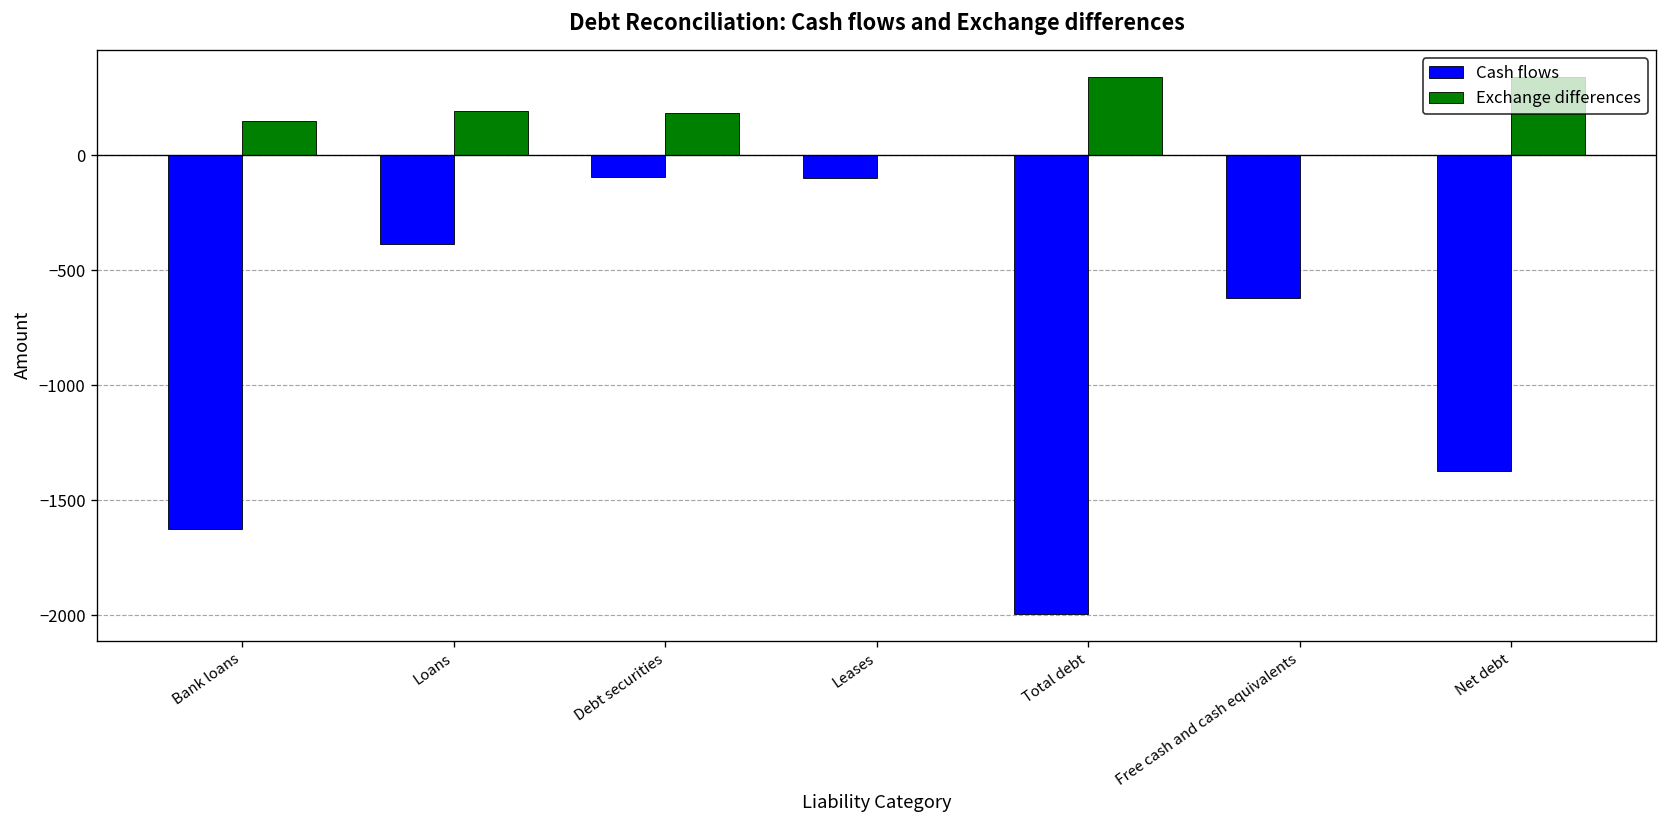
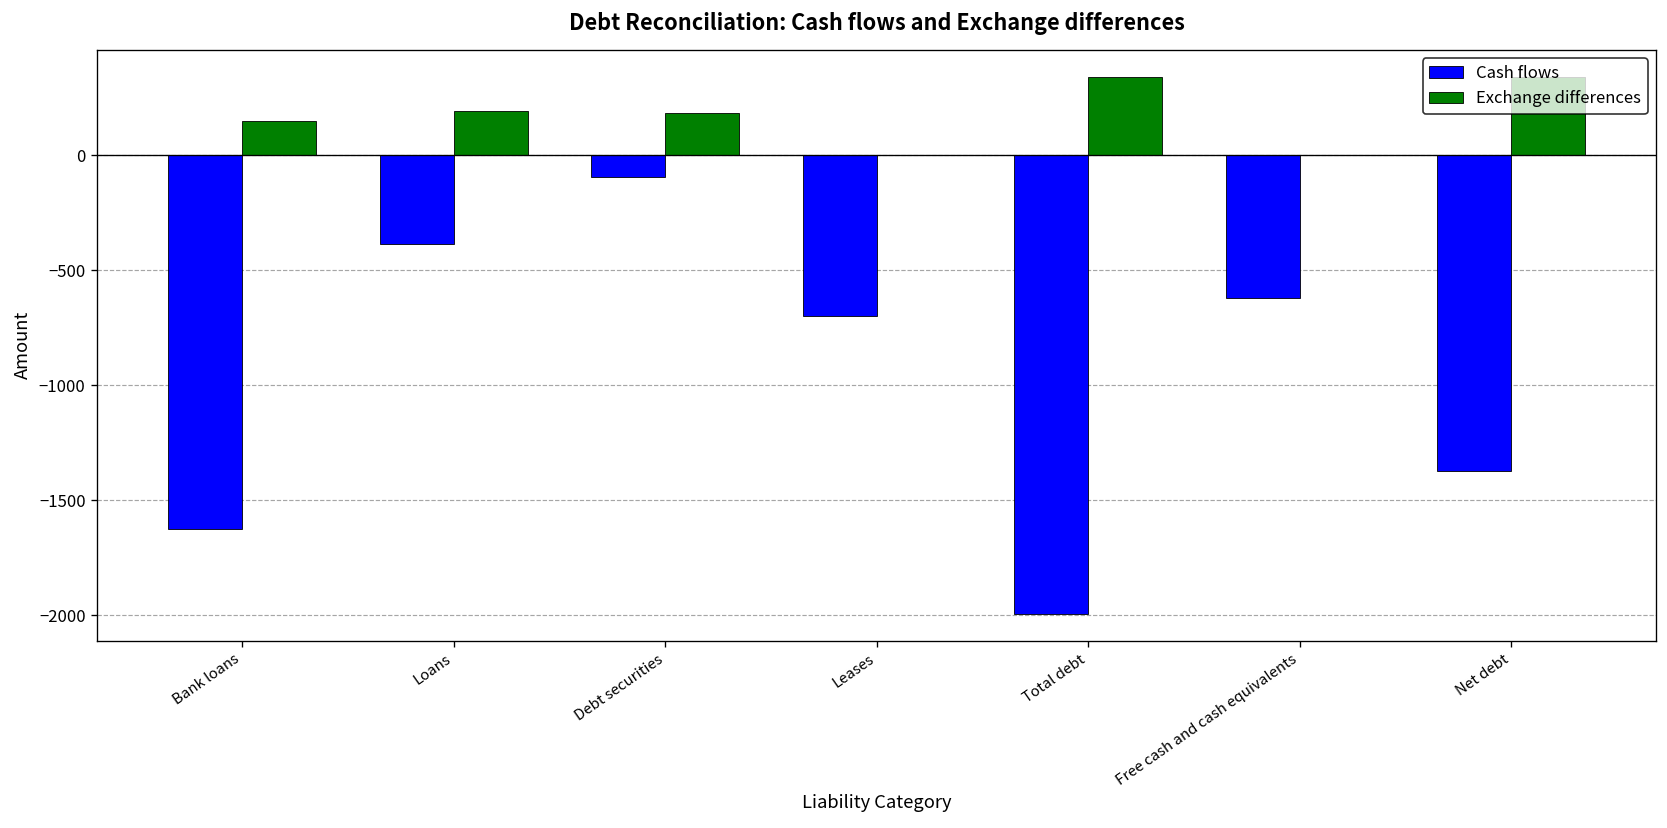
Cash flows, Leases: -100 -> -700
